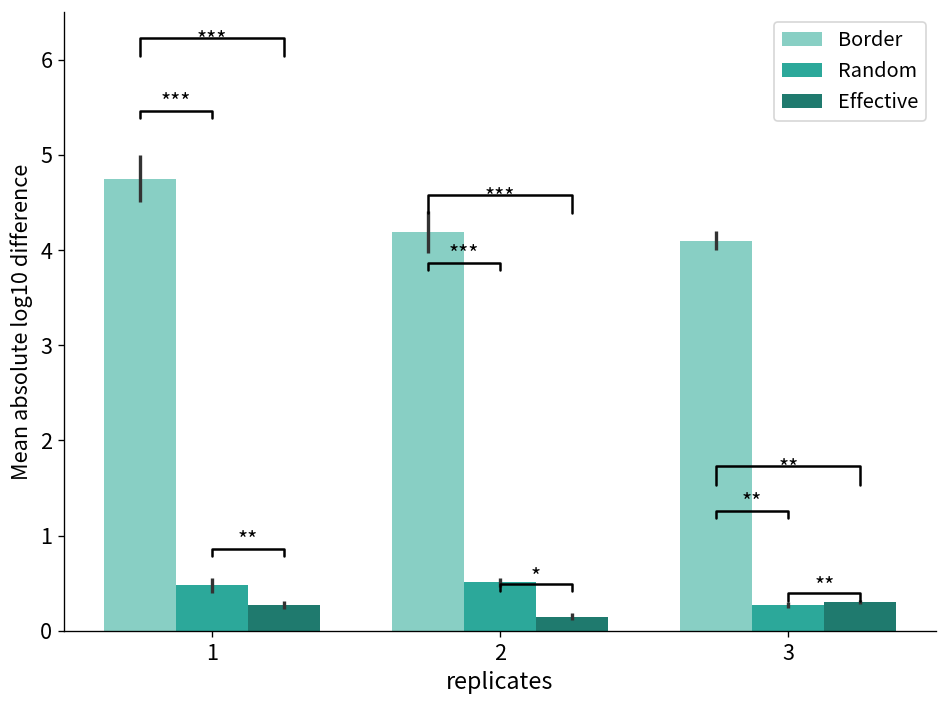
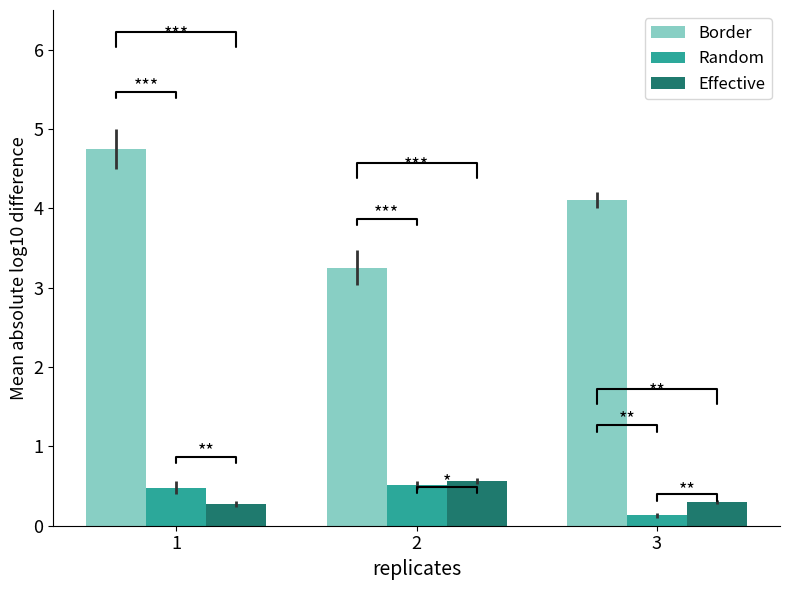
Border, 2: 4.2 -> 3.3
Effective, 2: 0.2 -> 0.6
Random, 3: 0.3 -> 0.1
